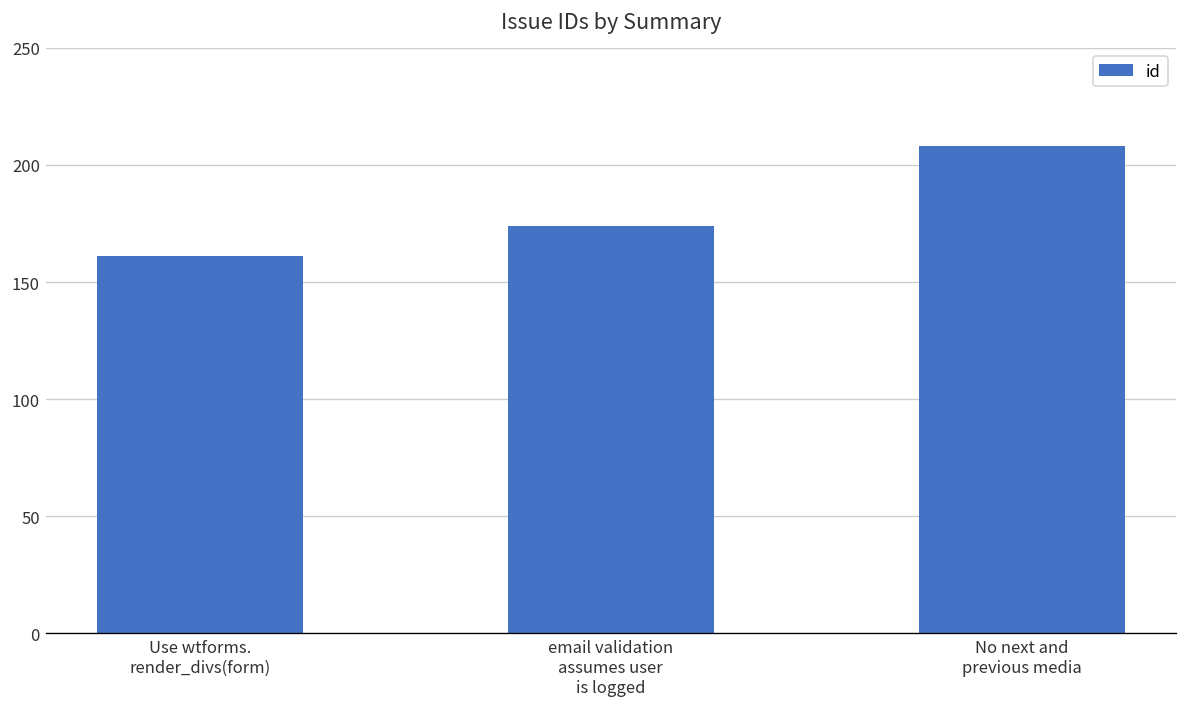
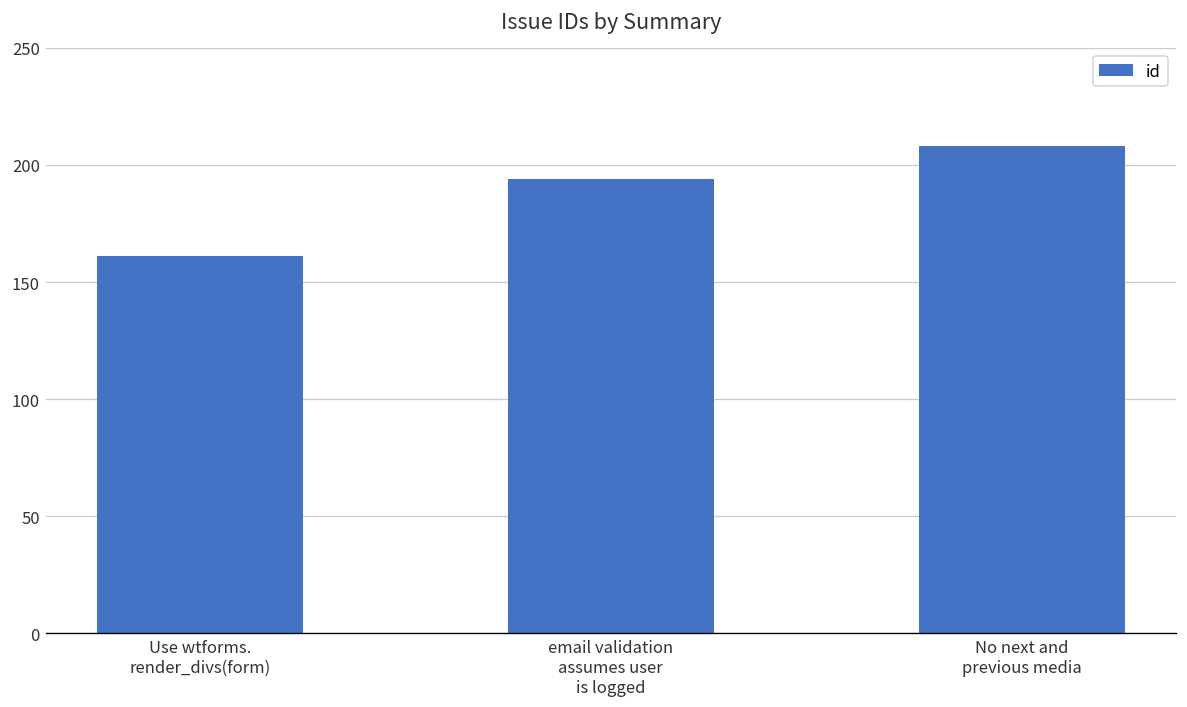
email validation assumes user is logged: 174 -> 194
